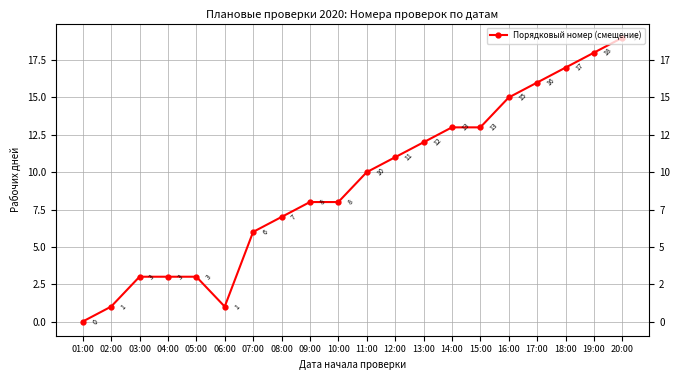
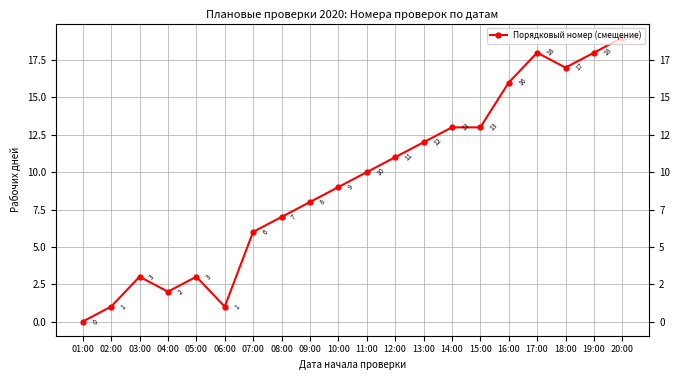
04:00: 3 -> 2
10:00: 8 -> 9
16:00: 15 -> 16
17:00: 16 -> 18
